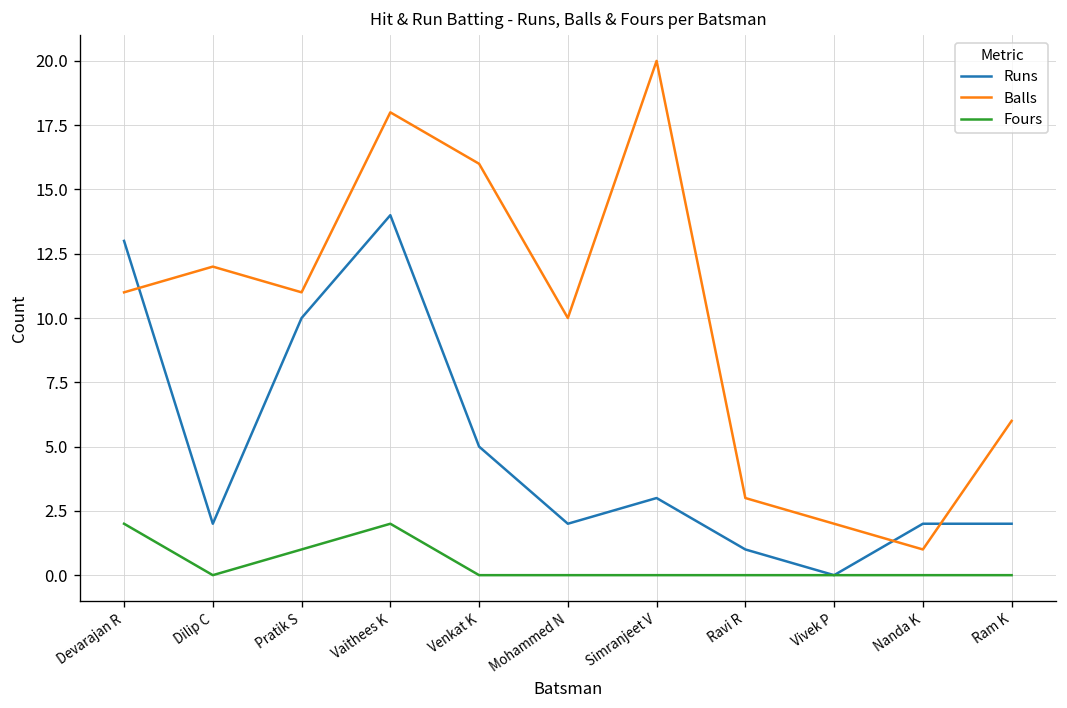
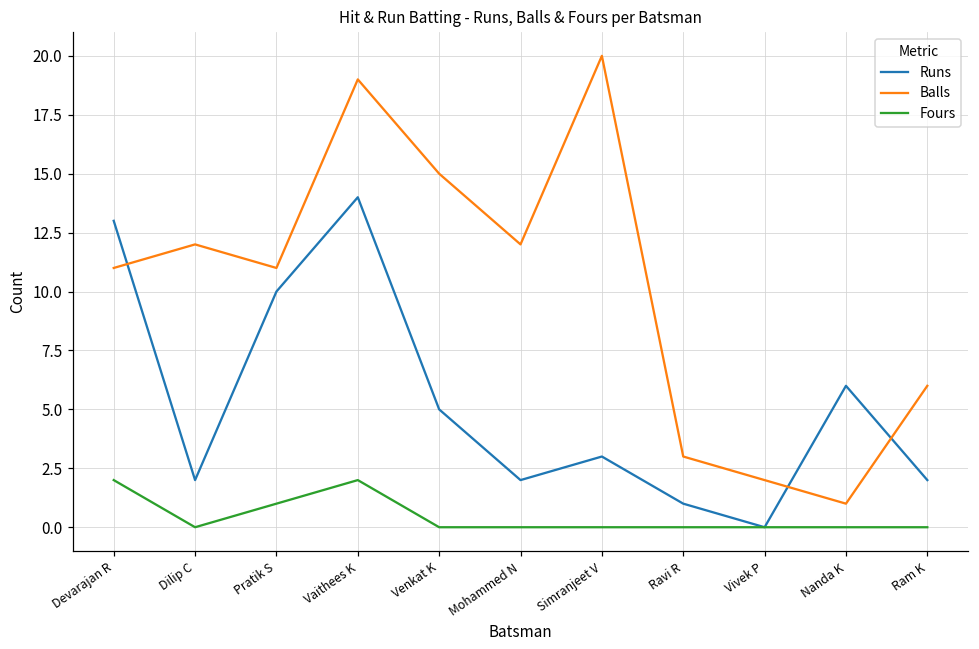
Balls, Vaithees K: 18 -> 19
Balls, Venkat K: 16 -> 15
Balls, Mohammed N: 10 -> 12
Runs, Nanda K: 2 -> 6
